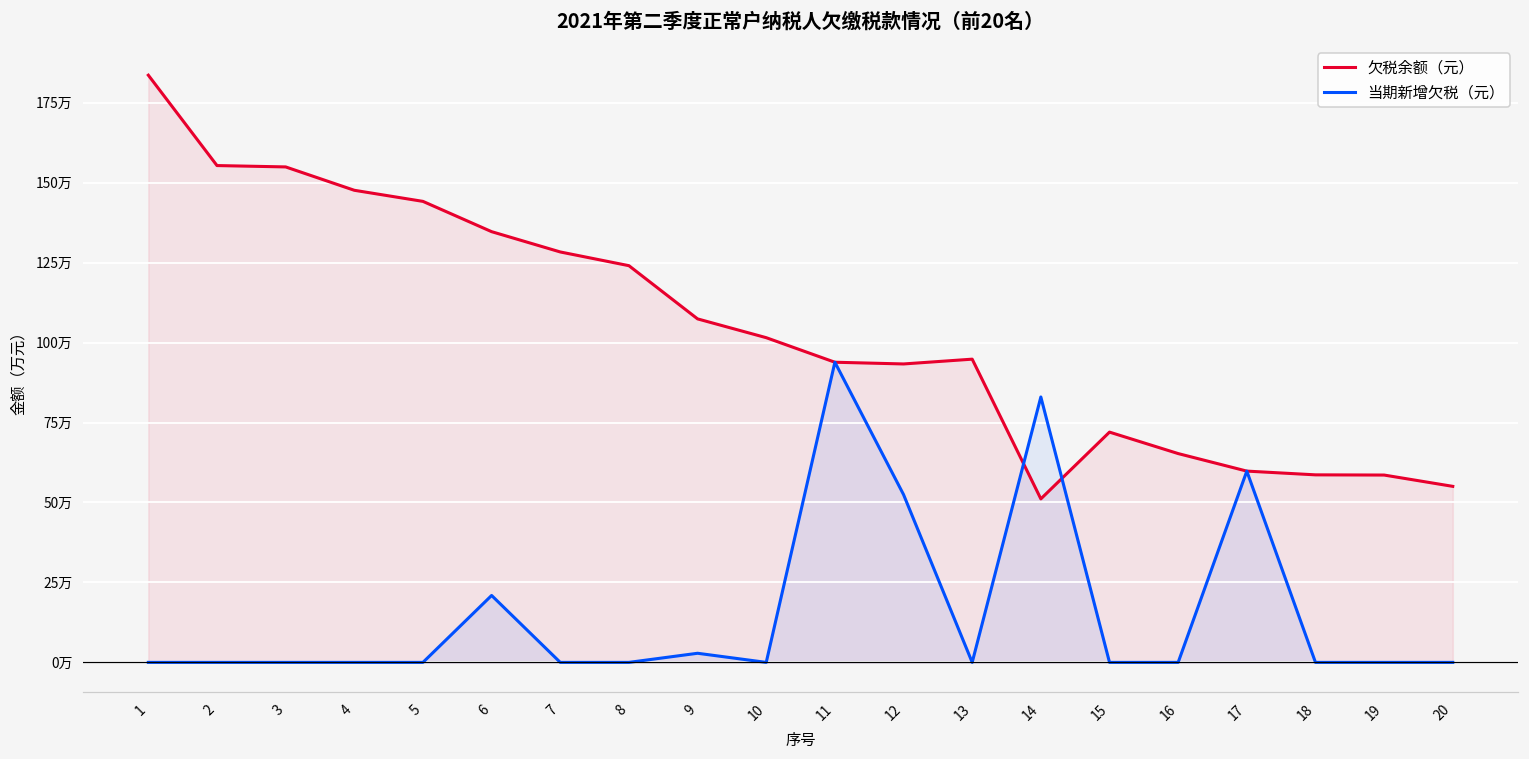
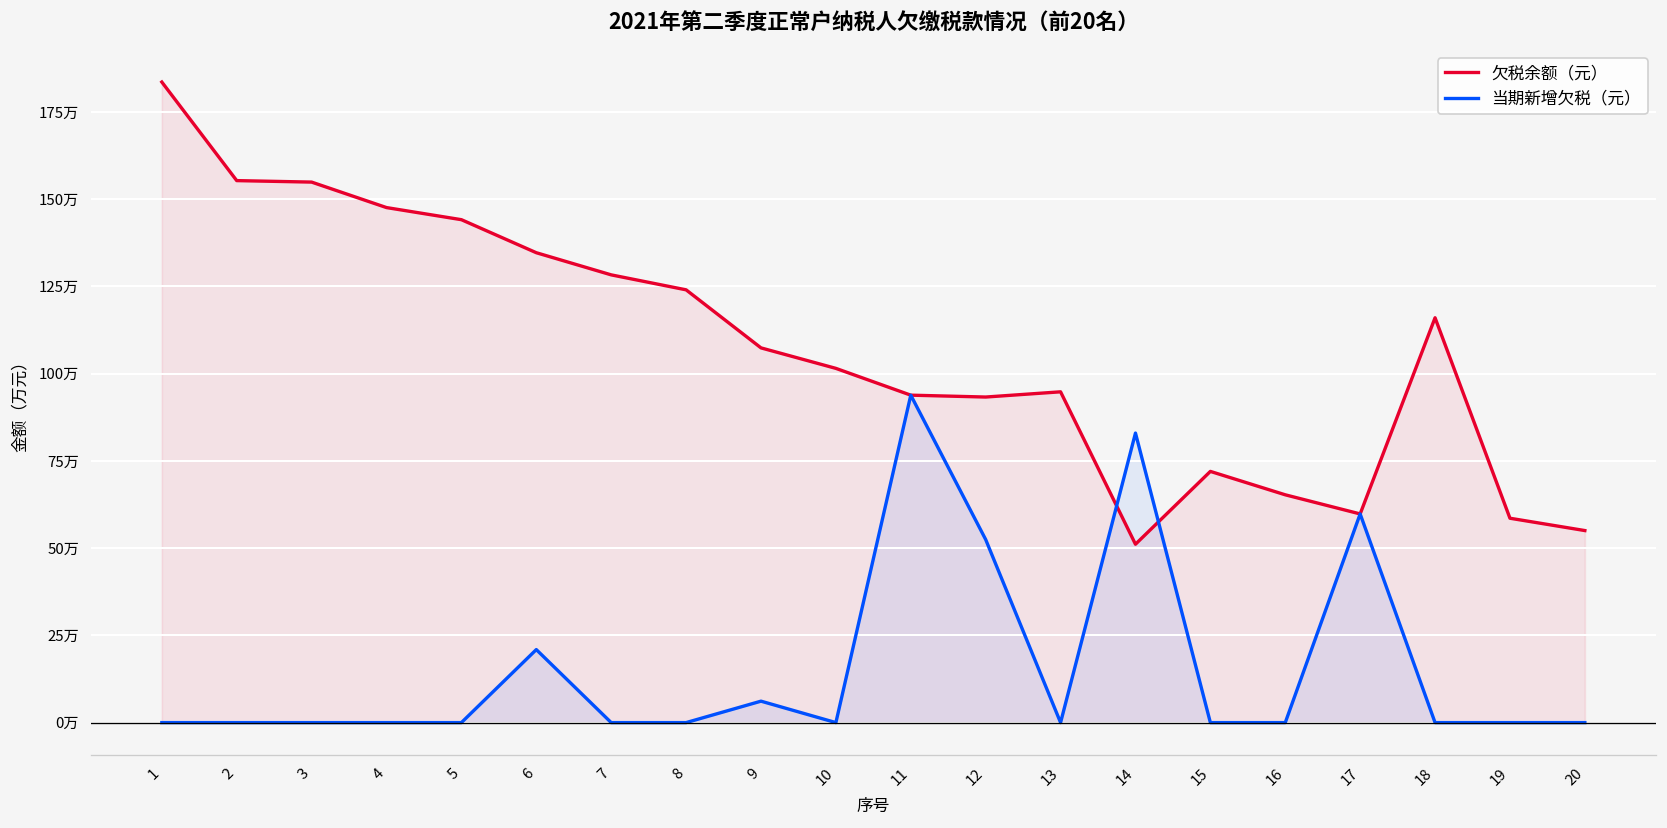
当期新增欠税（元）, 9: 3万 -> 6万
欠税余额（元）, 18: 59万 -> 116万
